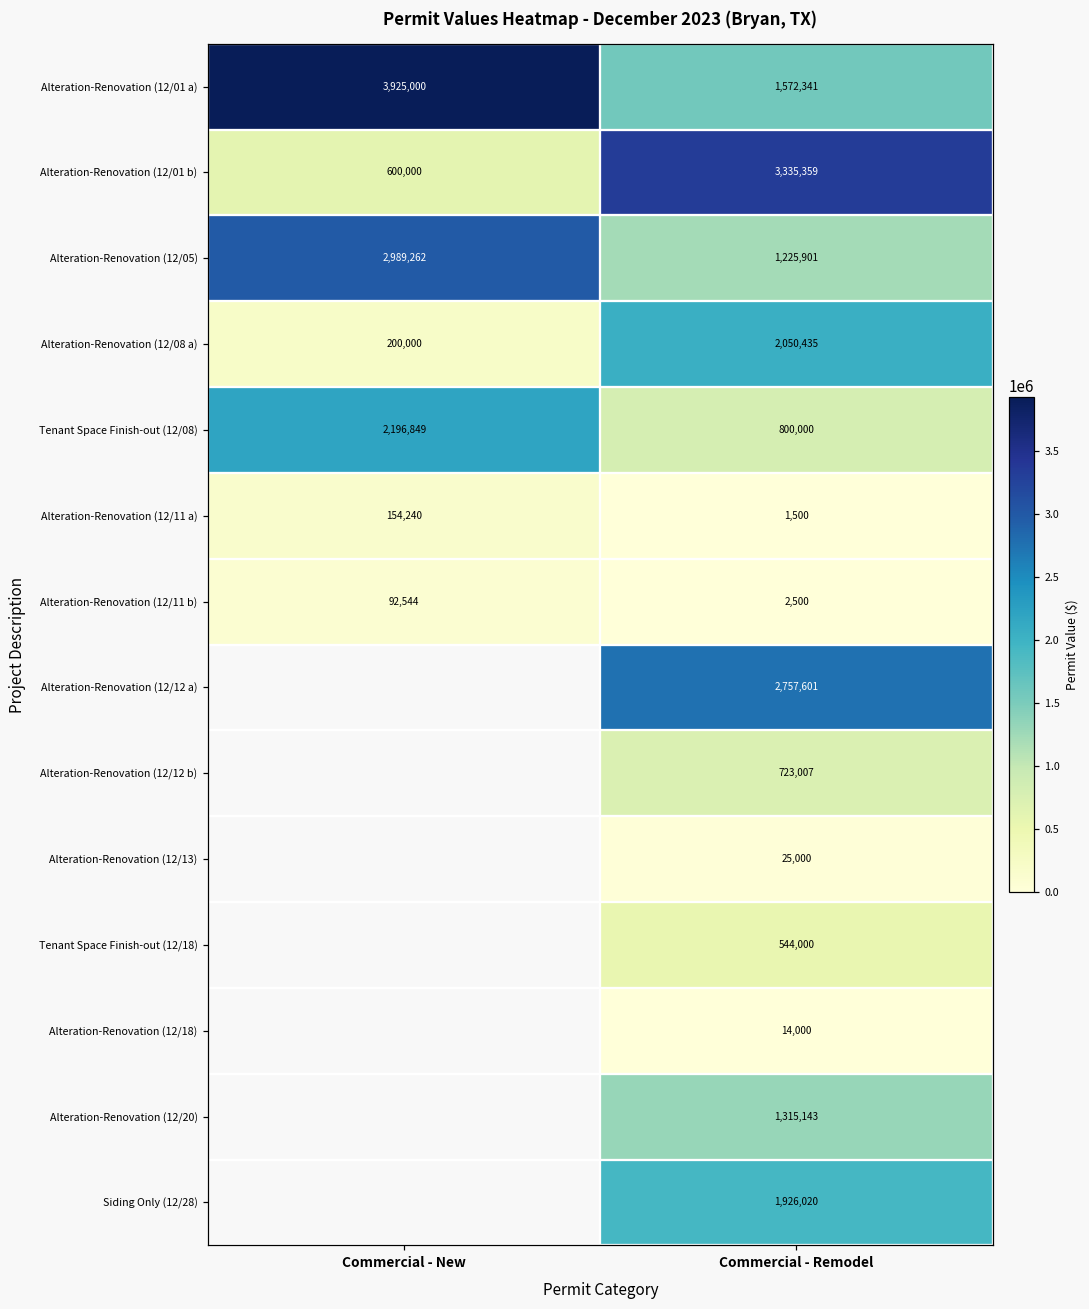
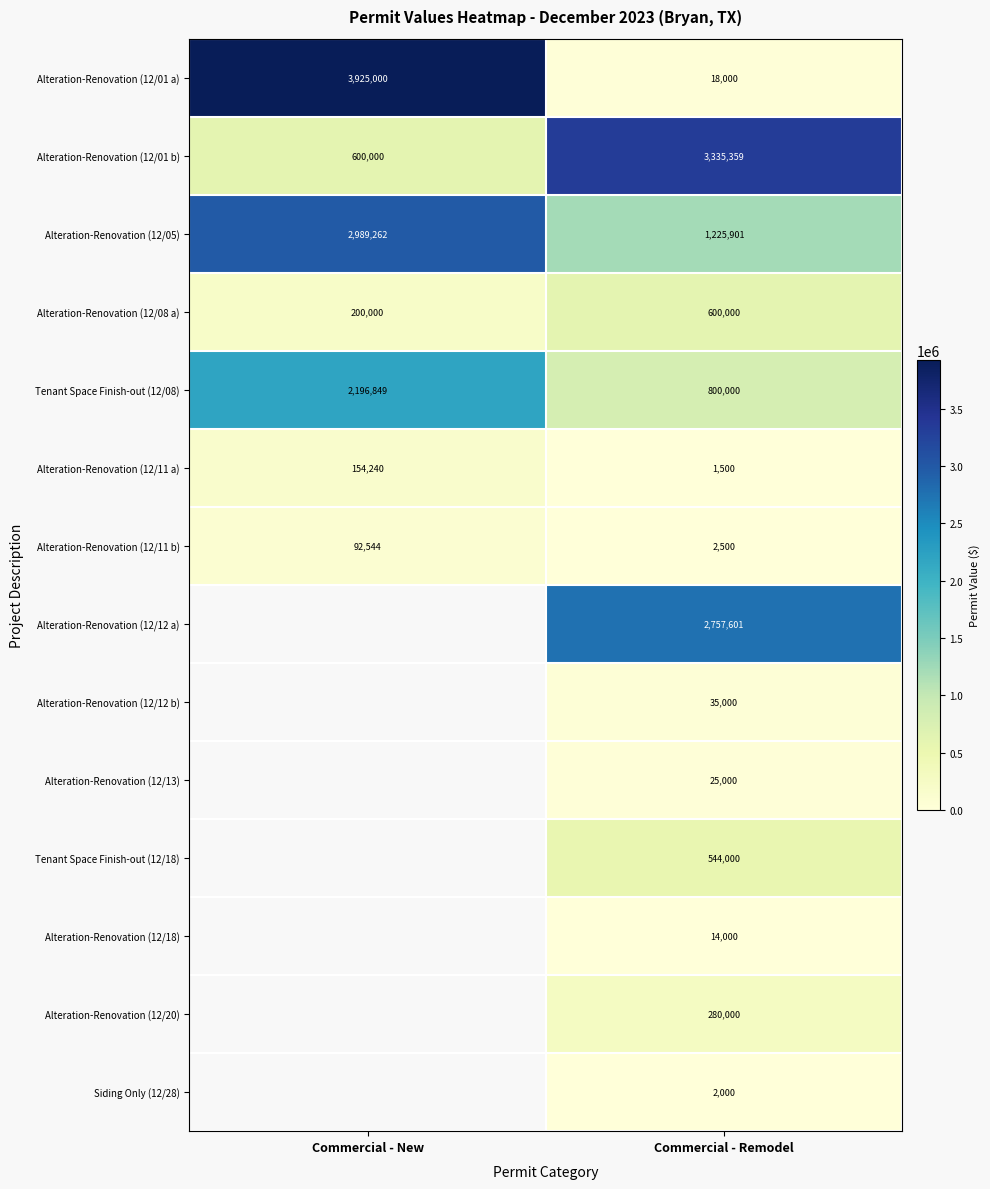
Alteration-Renovation (12/01 a), Commercial - Remodel: 1,572,341 -> 18,000
Alteration-Renovation (12/08 a), Commercial - Remodel: 2,050,435 -> 600,000
Alteration-Renovation (12/12 b), Commercial - Remodel: 723,007 -> 35,000
Alteration-Renovation (12/20), Commercial - Remodel: 1,315,143 -> 280,000
Siding Only (12/28), Commercial - Remodel: 1,926,020 -> 2,000
